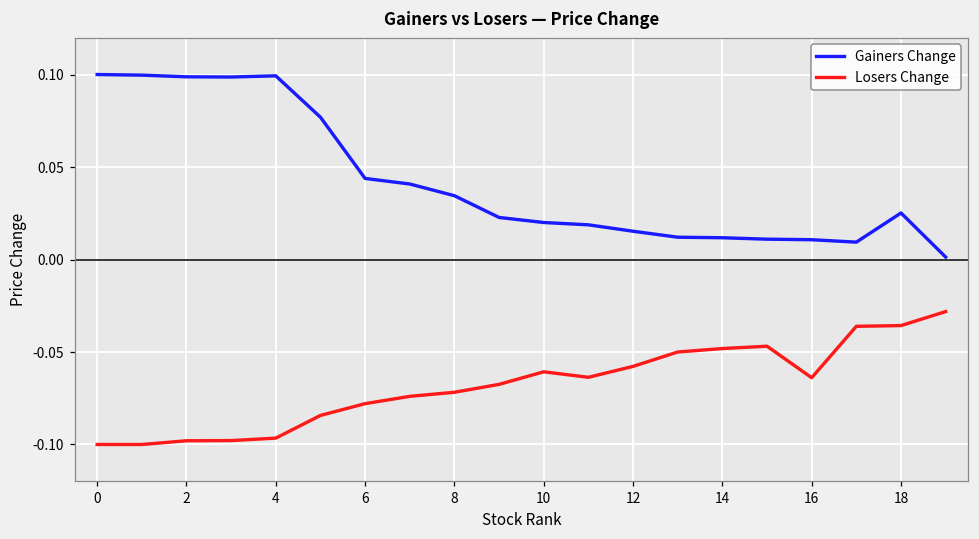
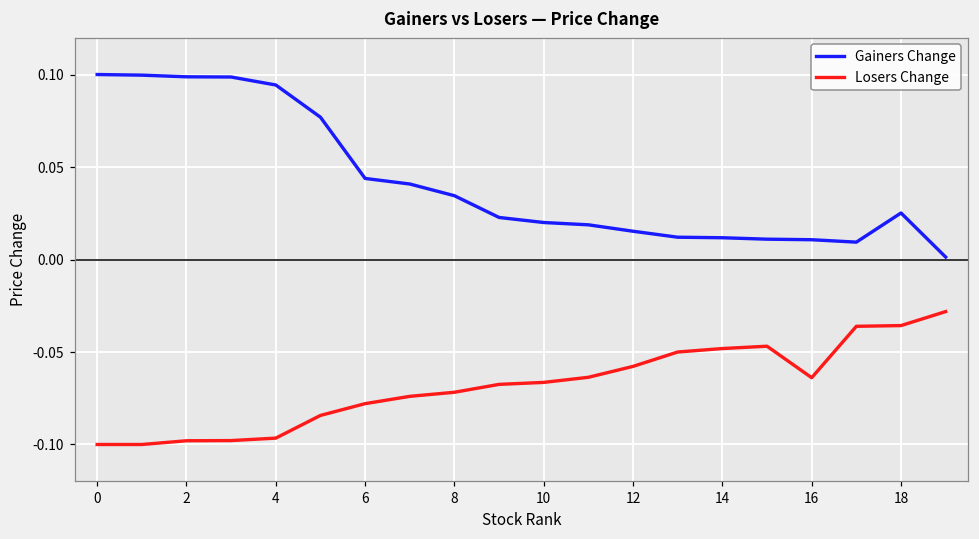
Gainers Change, 4: 0.099 -> 0.094
Losers Change, 10: -0.061 -> -0.066
